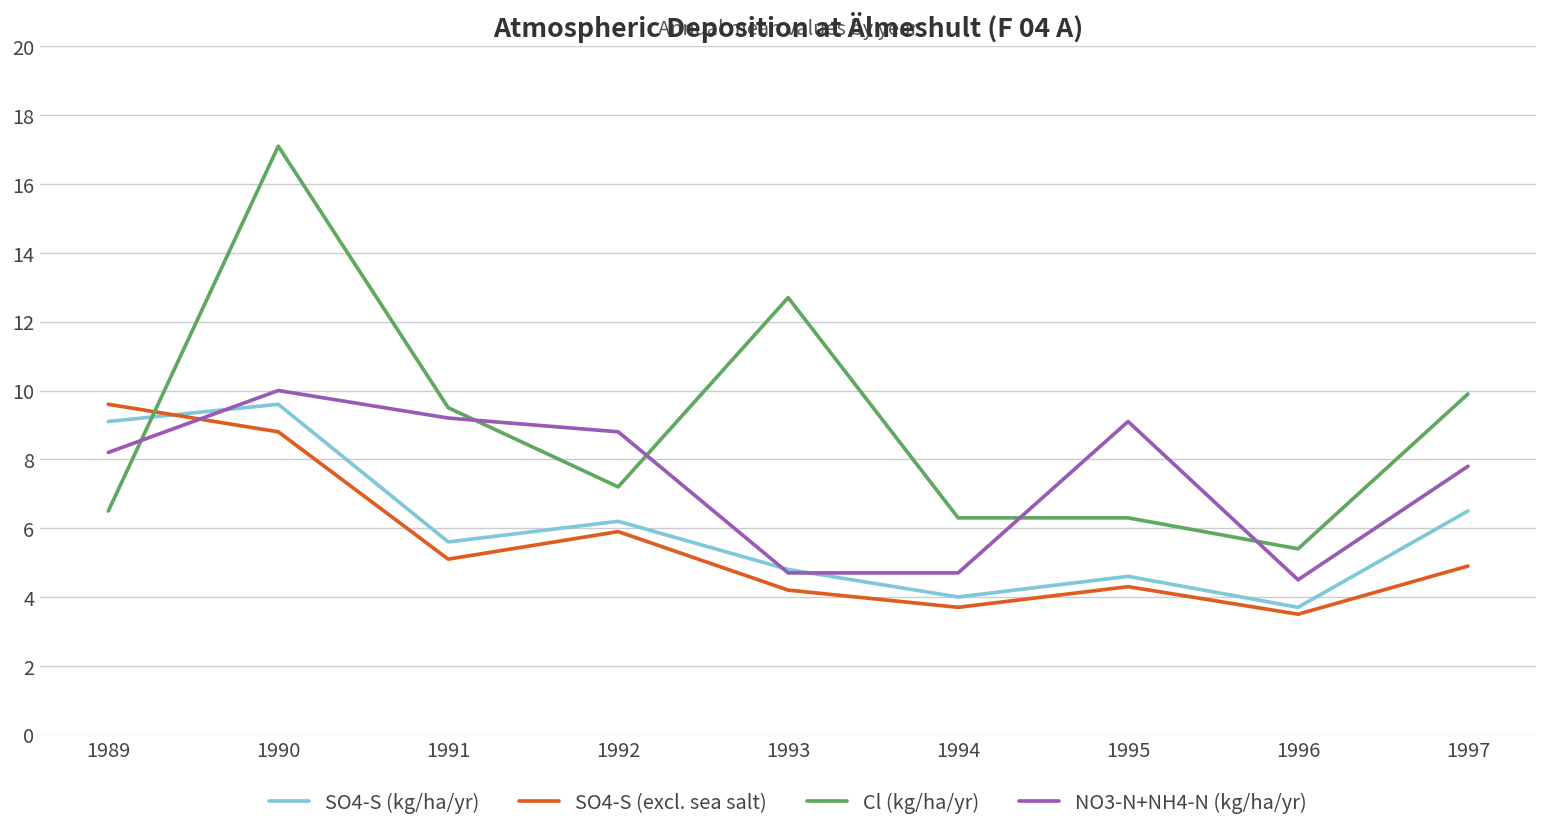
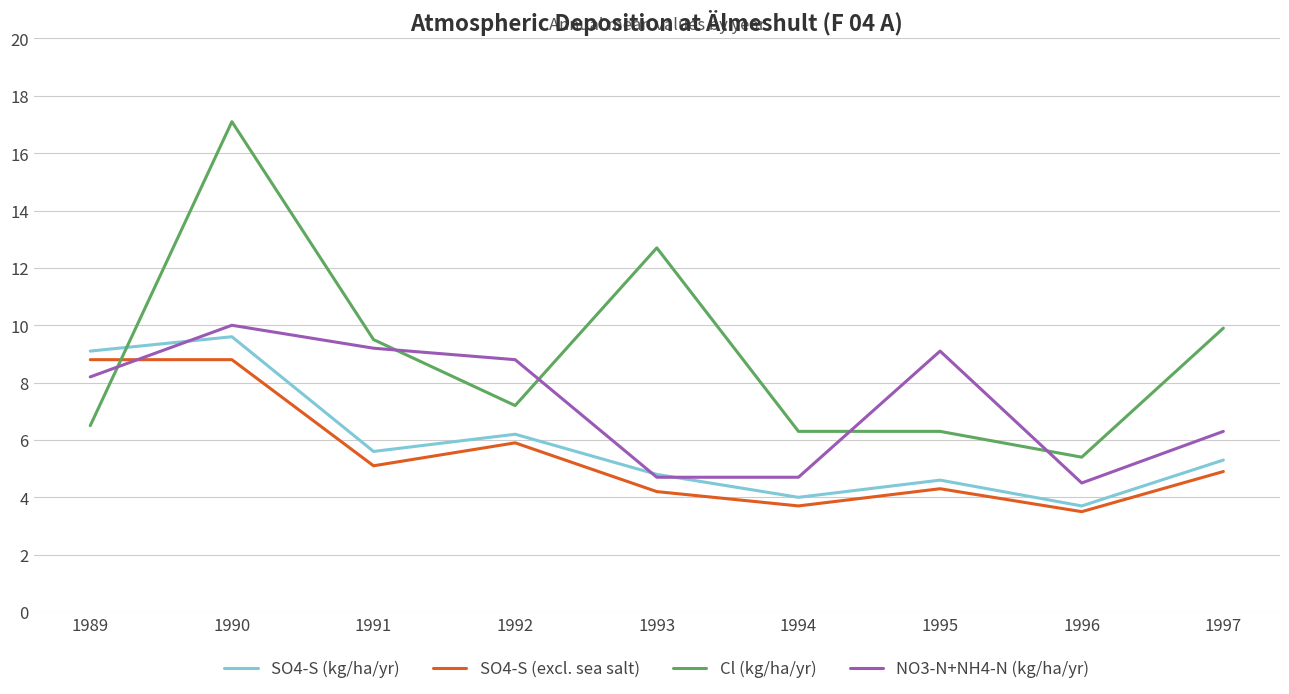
SO4-S (excl. sea salt), 1989: 9.6 -> 8.8
SO4-S (kg/ha/yr), 1997: 6.5 -> 5.3
NO3-N+NH4-N (kg/ha/yr), 1997: 7.8 -> 6.3
